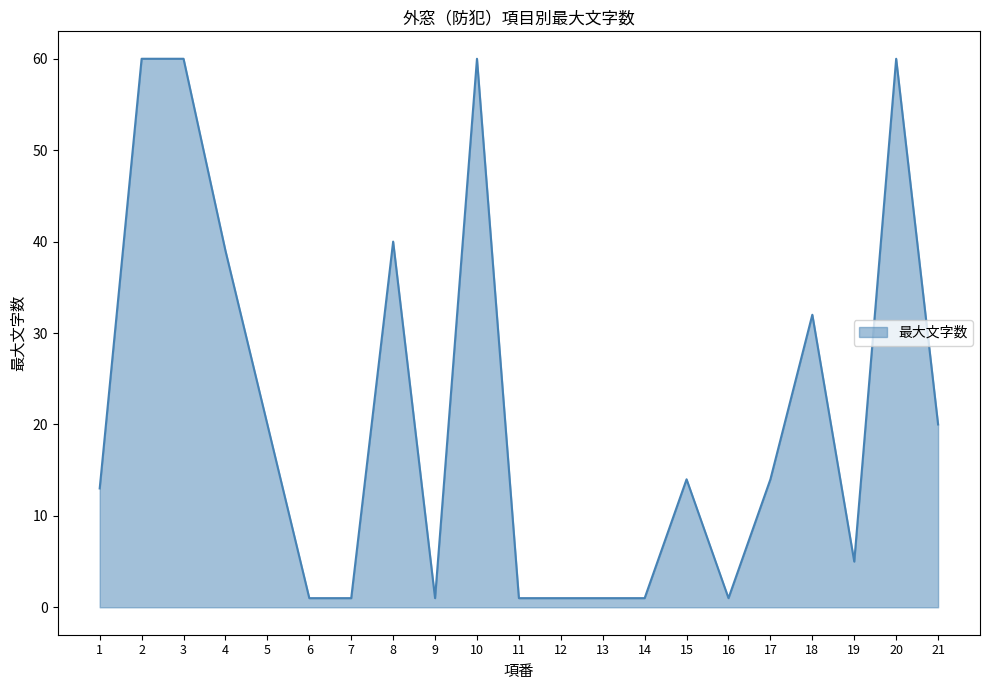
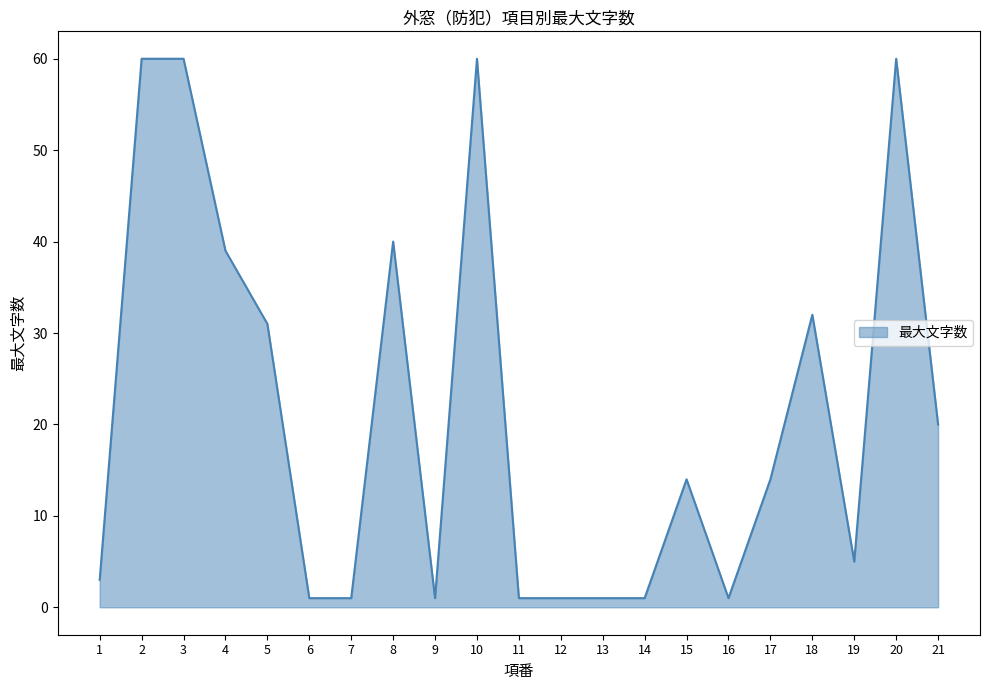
1: 13 -> 3
5: 20 -> 31
